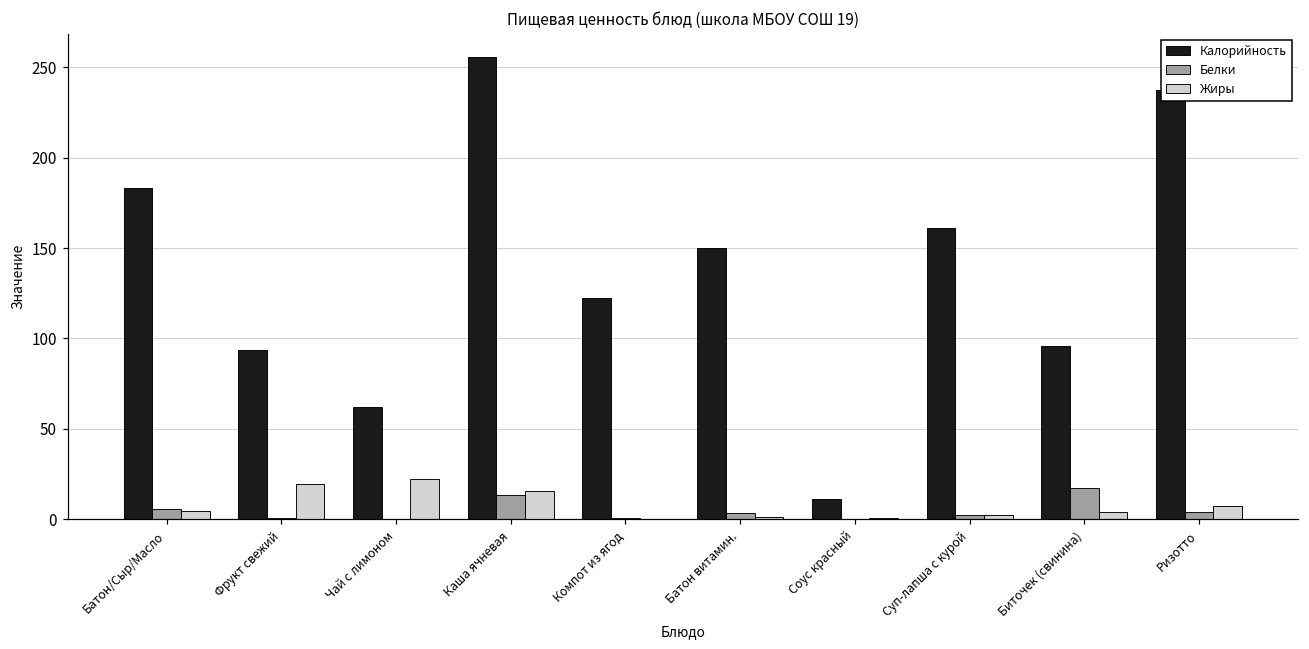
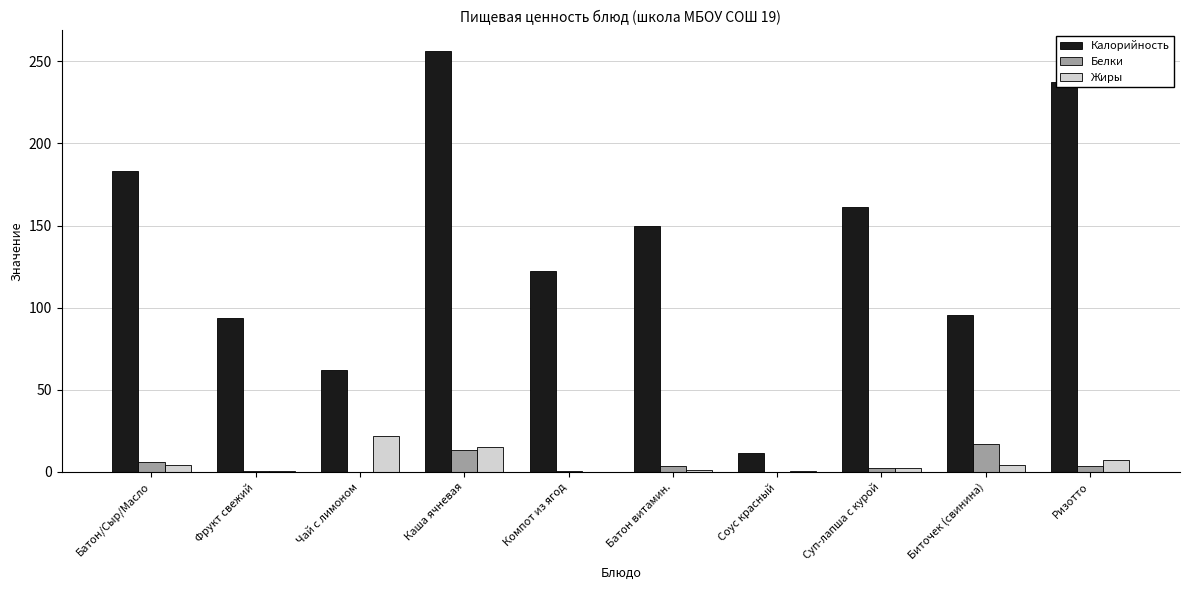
Жиры, Фрукт свежий: 19 -> 1
